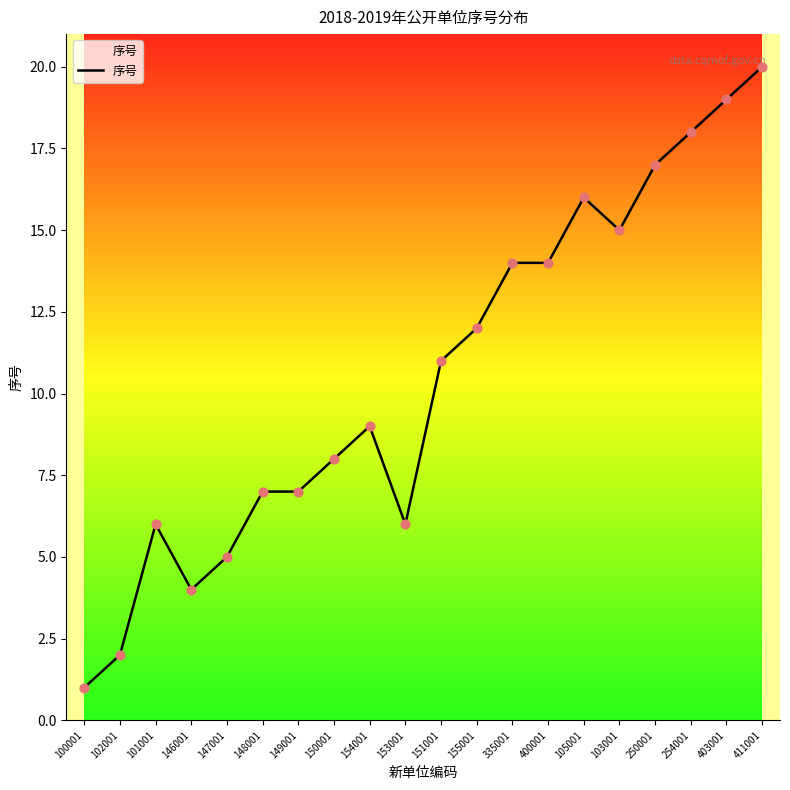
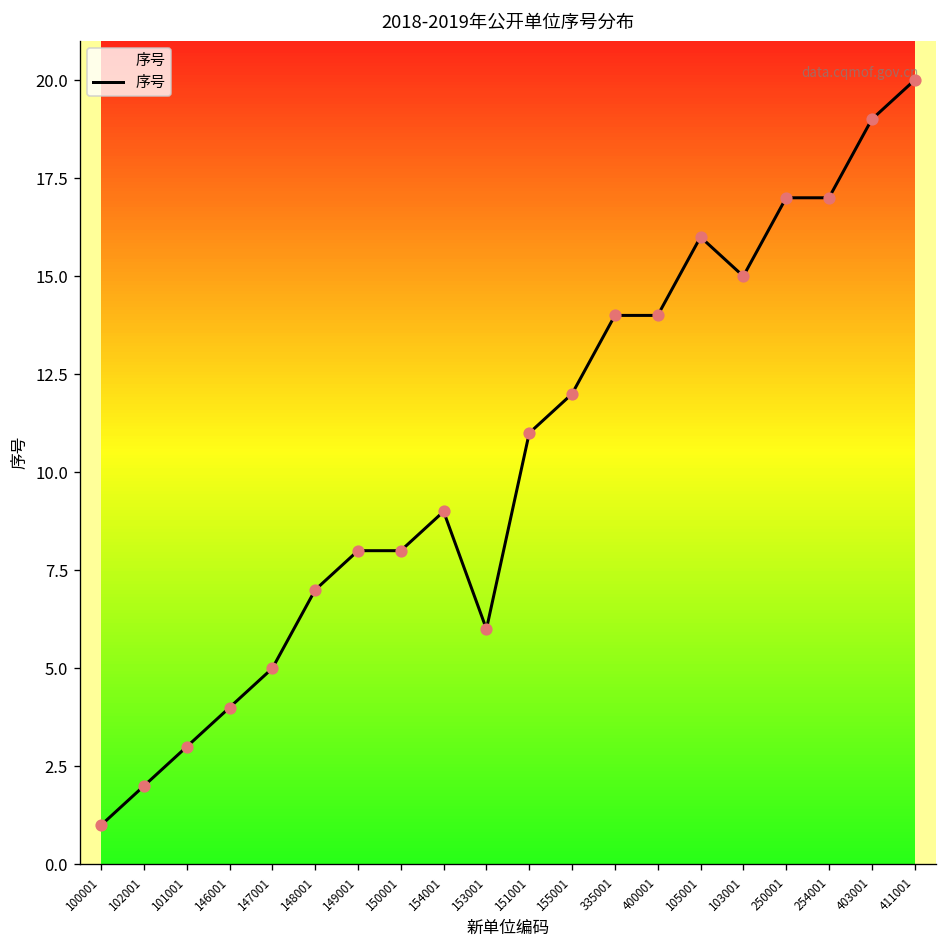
101001: 6 -> 3
149001: 7 -> 8
254001: 18 -> 17
